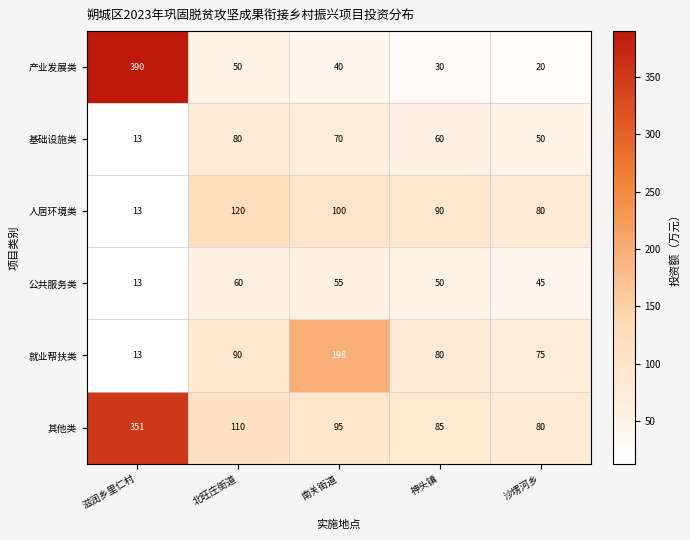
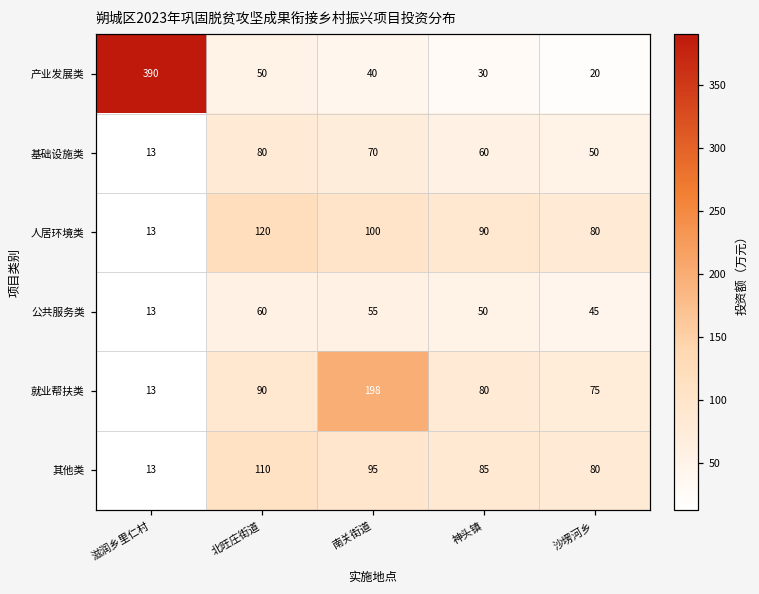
其他类, 滋润乡里仁村: 351 -> 13
